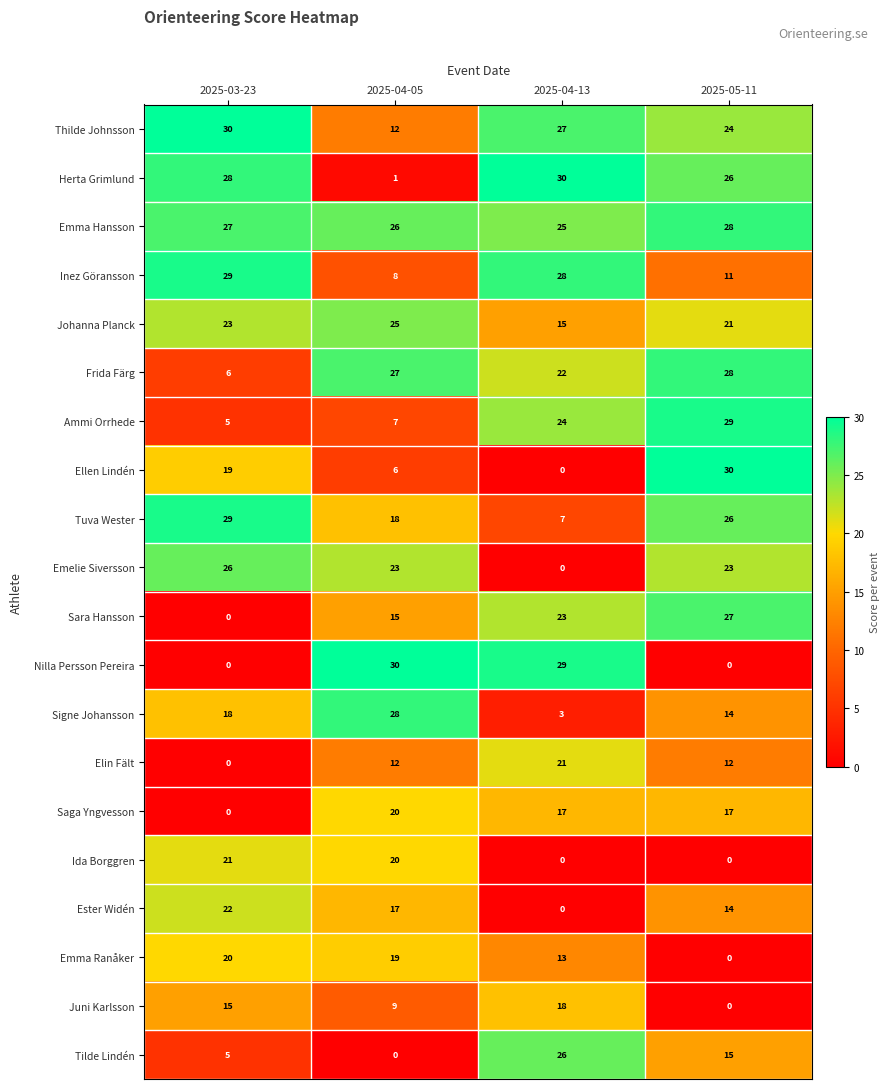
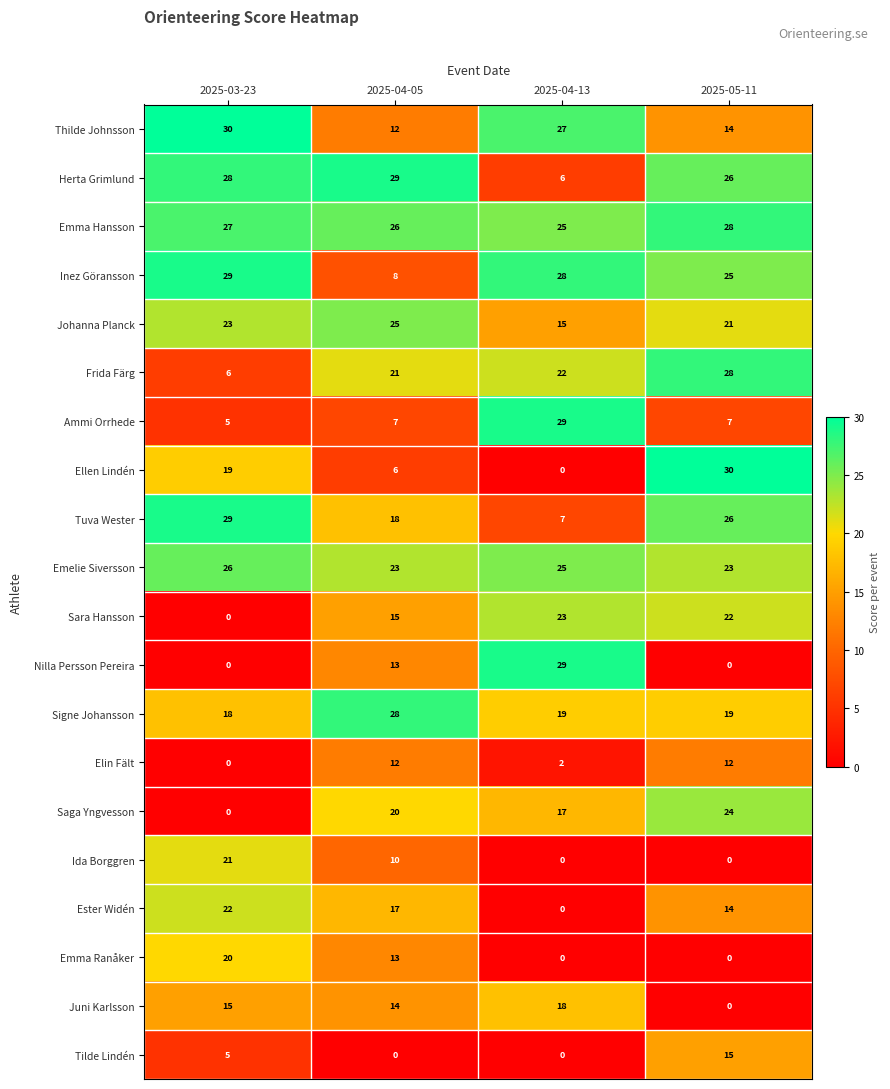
Thilde Johnsson, 2025-05-11: 24 -> 14
Herta Grimlund, 2025-04-05: 1 -> 29
Herta Grimlund, 2025-04-13: 30 -> 6
Inez Göransson, 2025-05-11: 11 -> 25
Frida Färg, 2025-04-05: 27 -> 21
Ammi Orrhede, 2025-04-13: 24 -> 29
Ammi Orrhede, 2025-05-11: 29 -> 7
Emelie Siversson, 2025-04-13: 0 -> 25
Sara Hansson, 2025-05-11: 27 -> 22
Nilla Persson Pereira, 2025-04-05: 30 -> 13
Signe Johansson, 2025-04-13: 3 -> 19
Signe Johansson, 2025-05-11: 14 -> 19
Elin Fält, 2025-04-13: 21 -> 2
Saga Yngvesson, 2025-05-11: 17 -> 24
Ida Borggren, 2025-04-05: 20 -> 10
Emma Ranåker, 2025-04-05: 19 -> 13
Emma Ranåker, 2025-04-13: 13 -> 0
Juni Karlsson, 2025-04-05: 9 -> 14
Tilde Lindén, 2025-04-13: 26 -> 0
